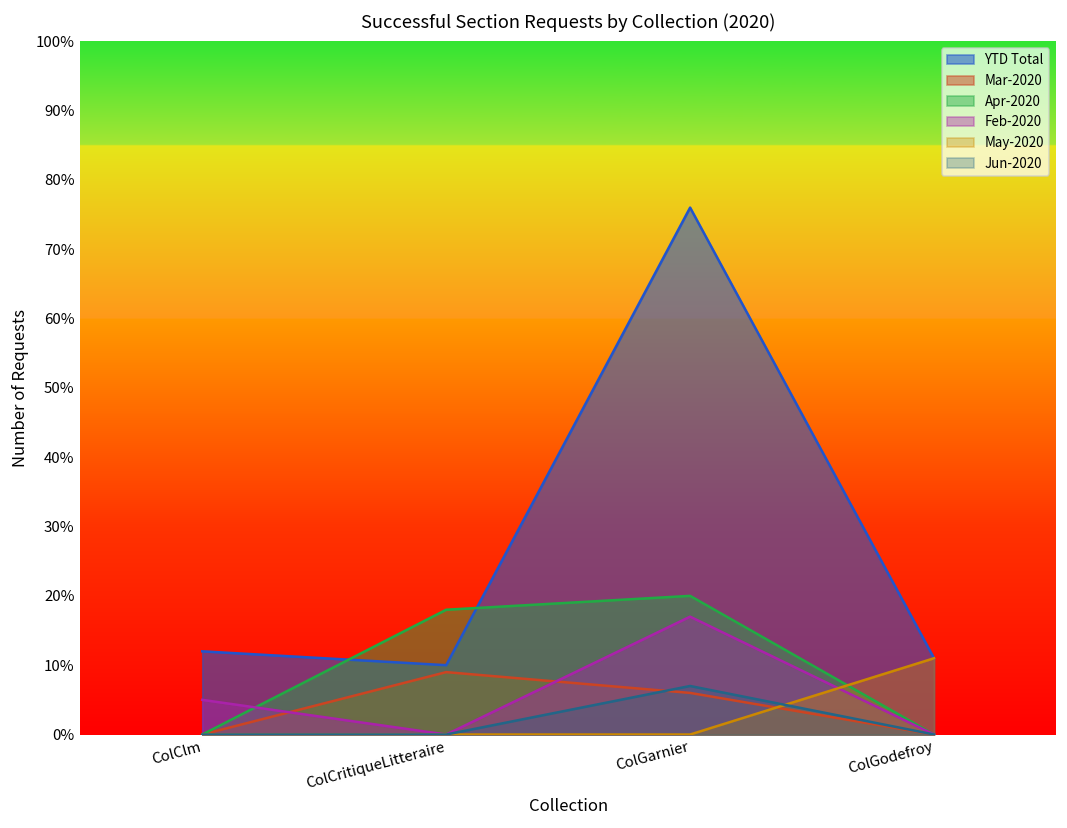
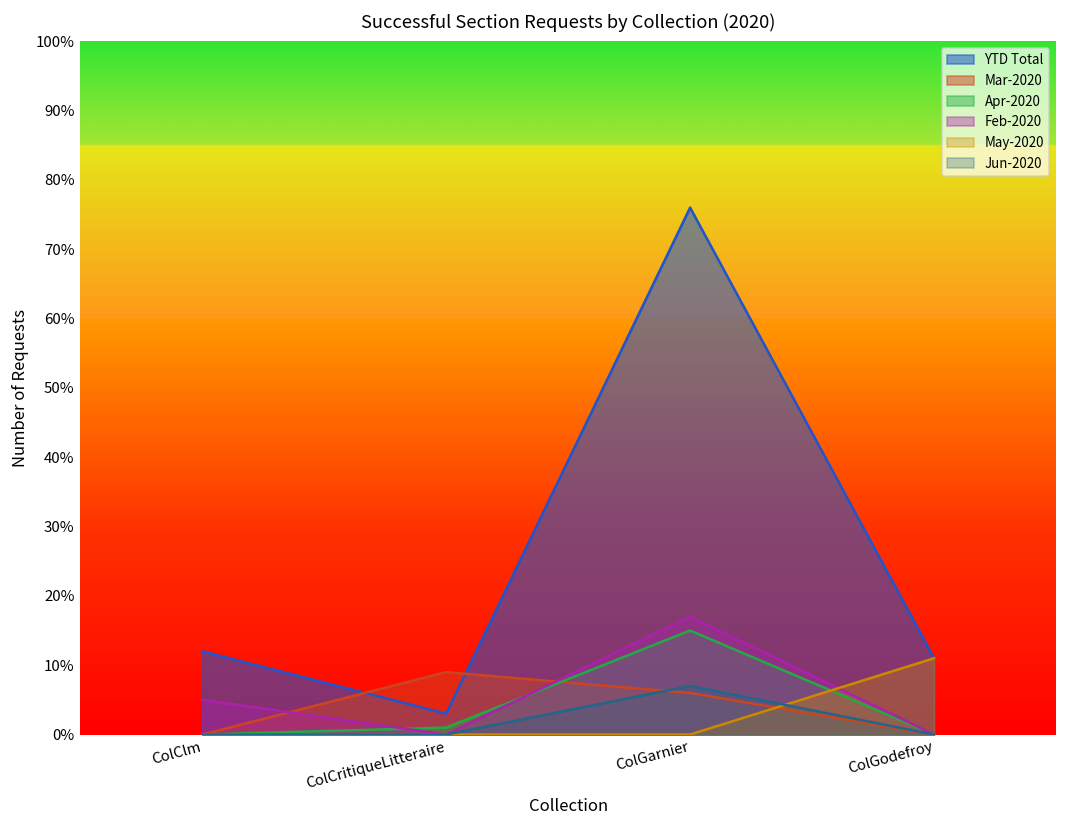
YTD Total, ColCritiqueLitteraire: 10% -> 3%
Apr-2020, ColCritiqueLitteraire: 18% -> 1%
Apr-2020, ColGarnier: 20% -> 15%
